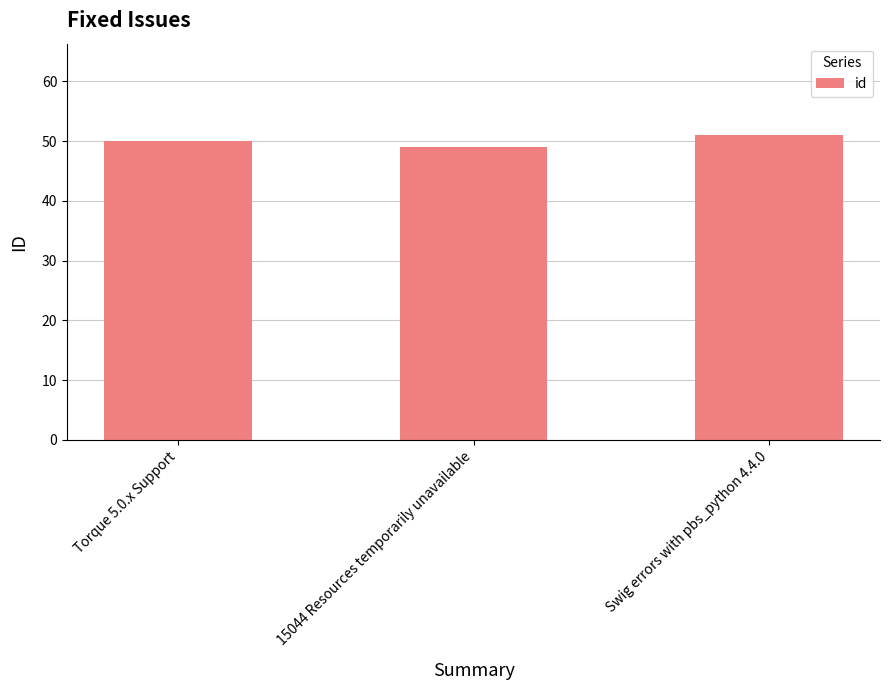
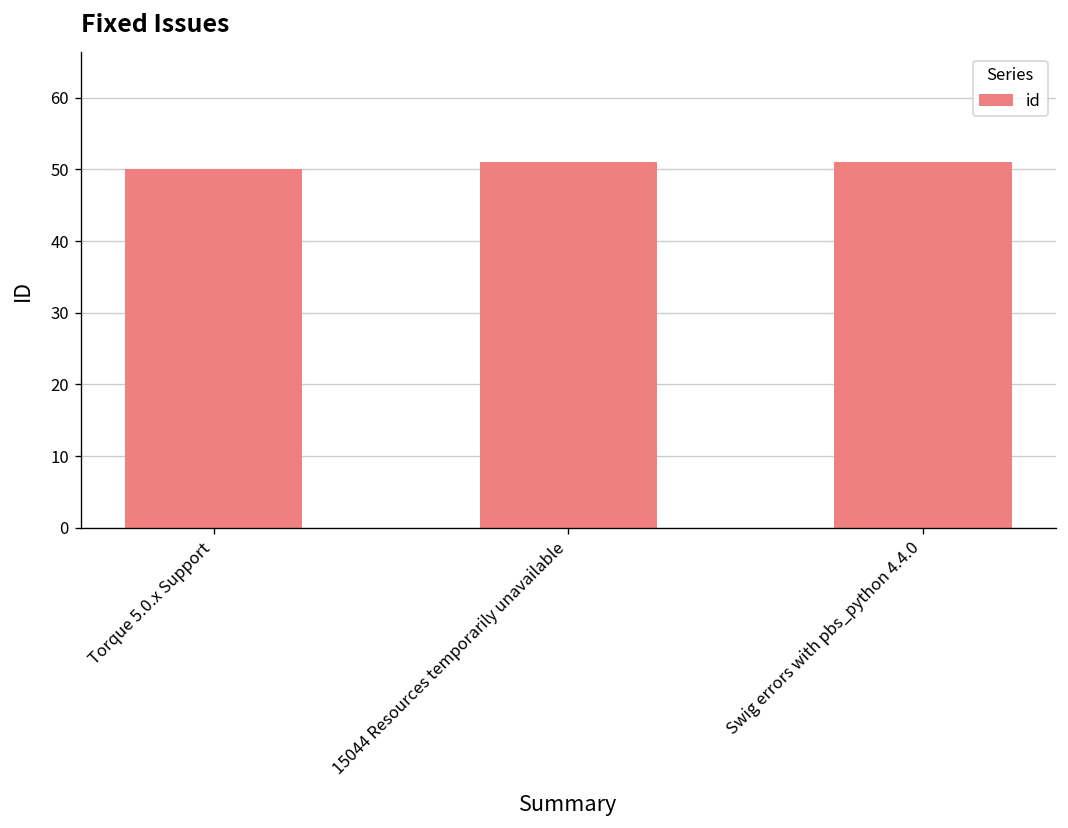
15044 Resources temporarily unavailable: 49 -> 51
